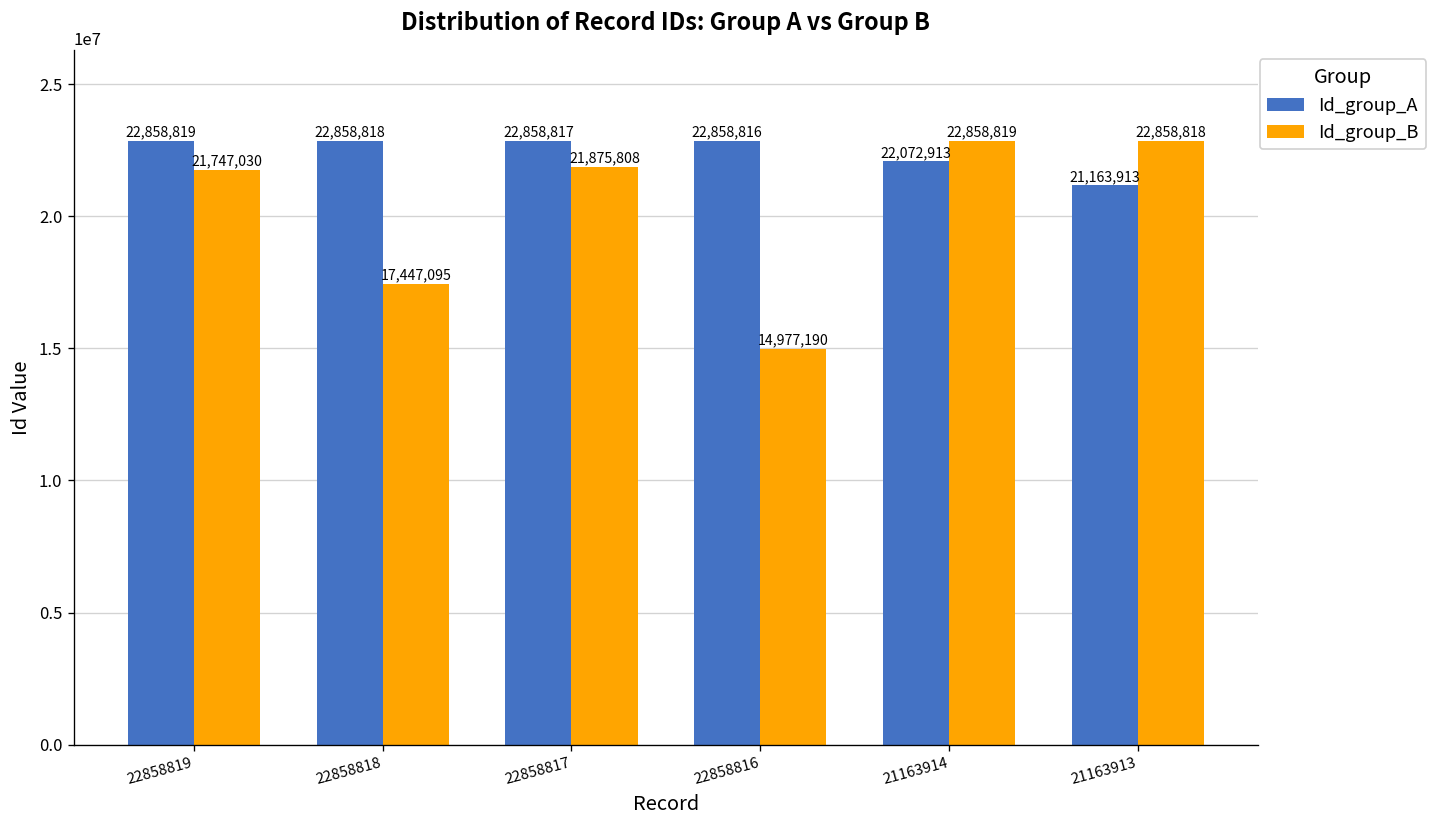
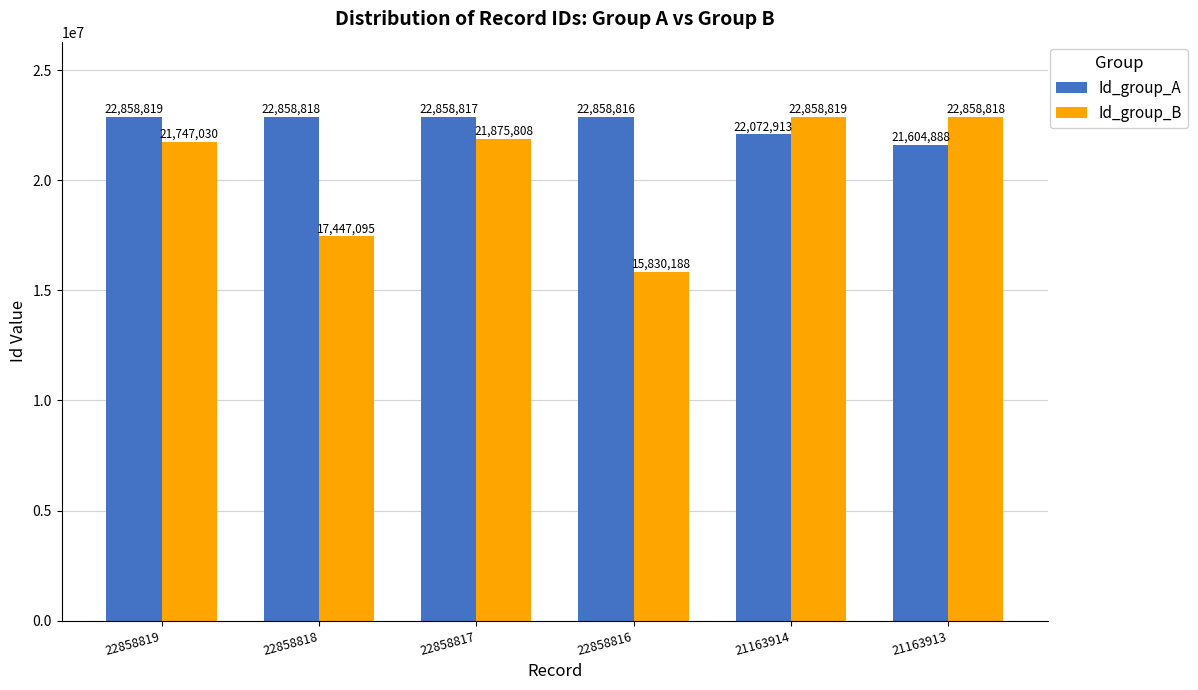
Id_group_B, 22858816: 14,977,190 -> 15,830,188
Id_group_A, 21163913: 21,163,913 -> 21,604,888
